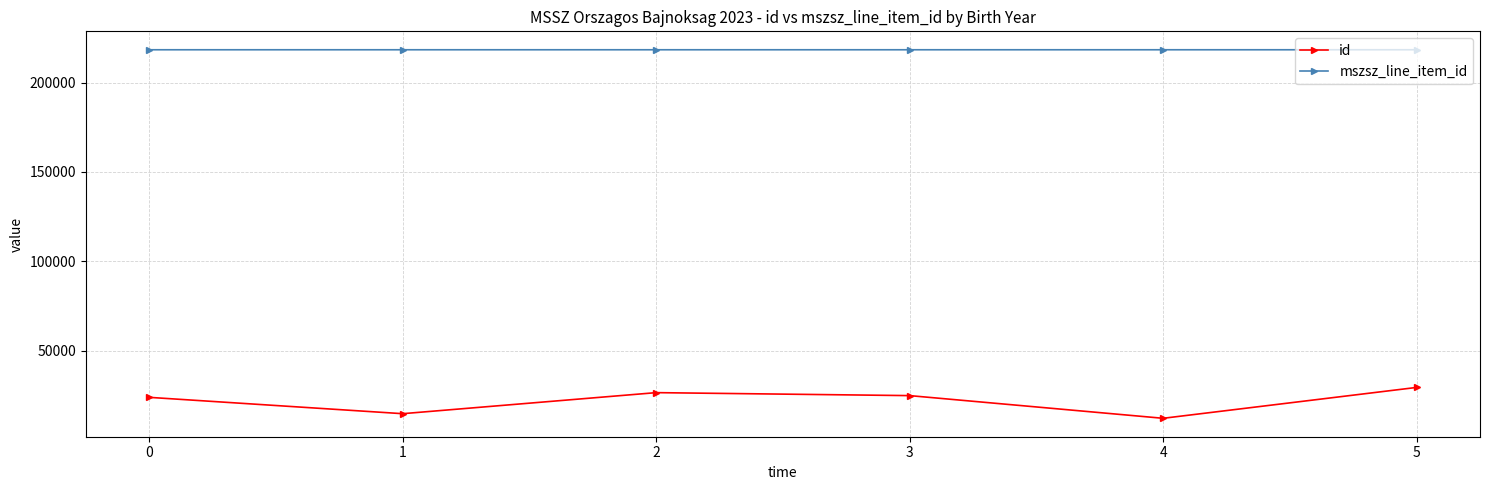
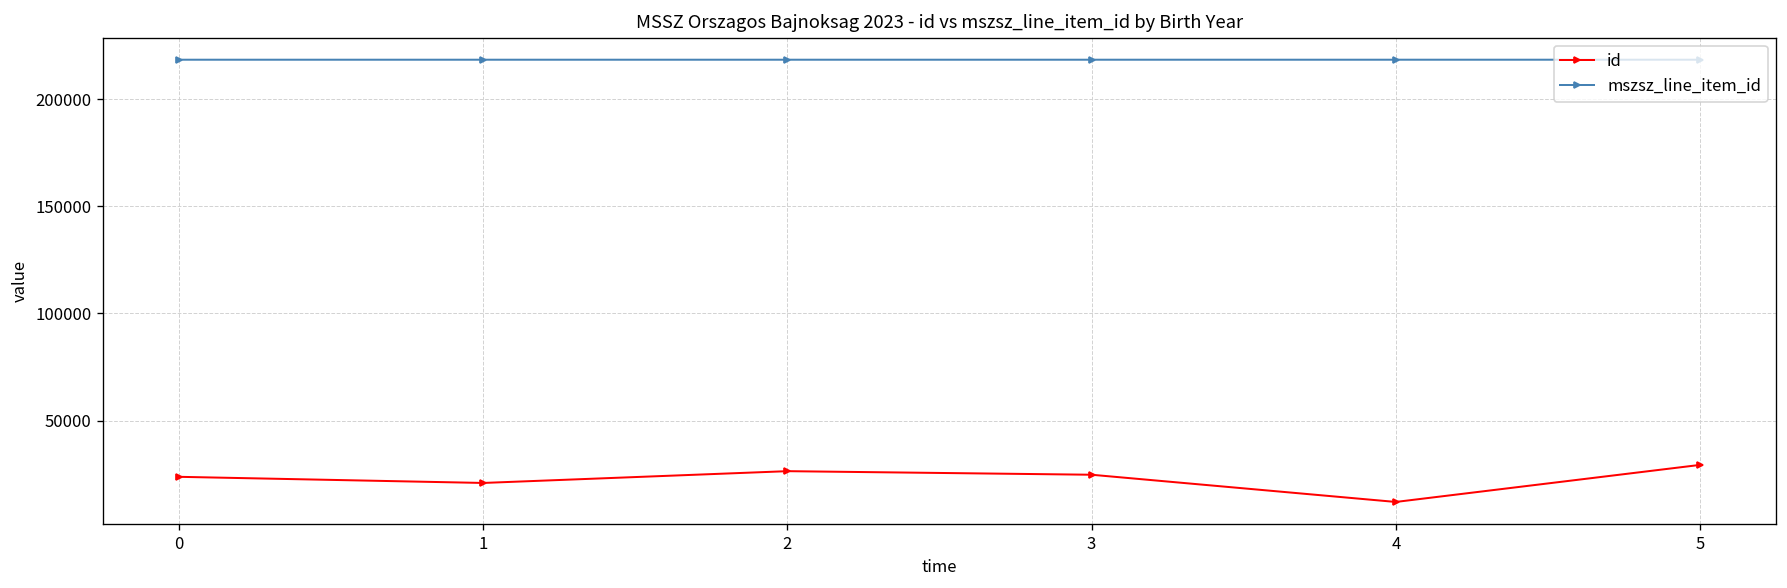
id, 1: 15000 -> 21000
